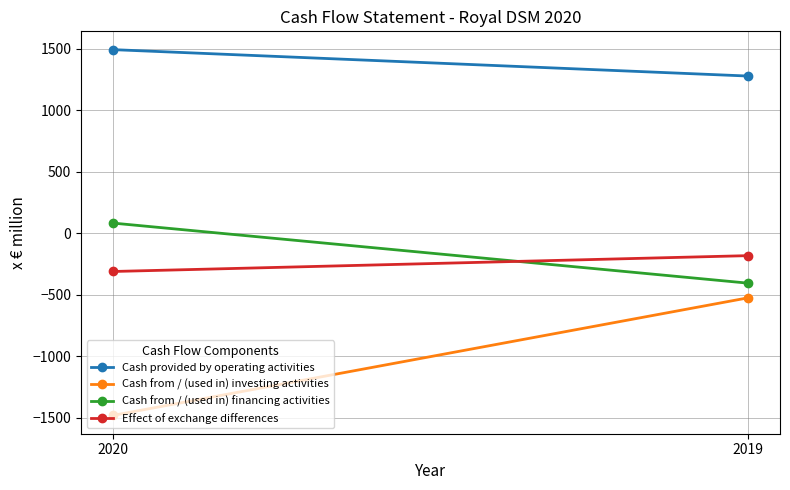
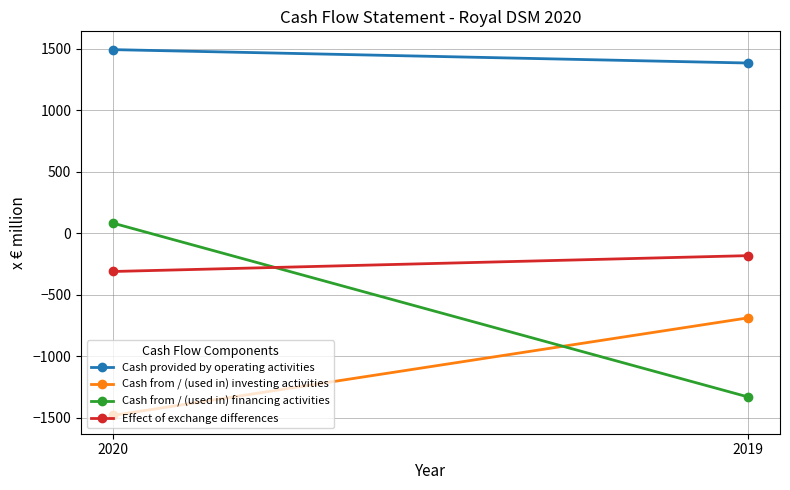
Cash provided by operating activities, 2019: 1280 -> 1390
Cash from / (used in) investing activities, 2019: -530 -> -690
Cash from / (used in) financing activities, 2019: -410 -> -1330
